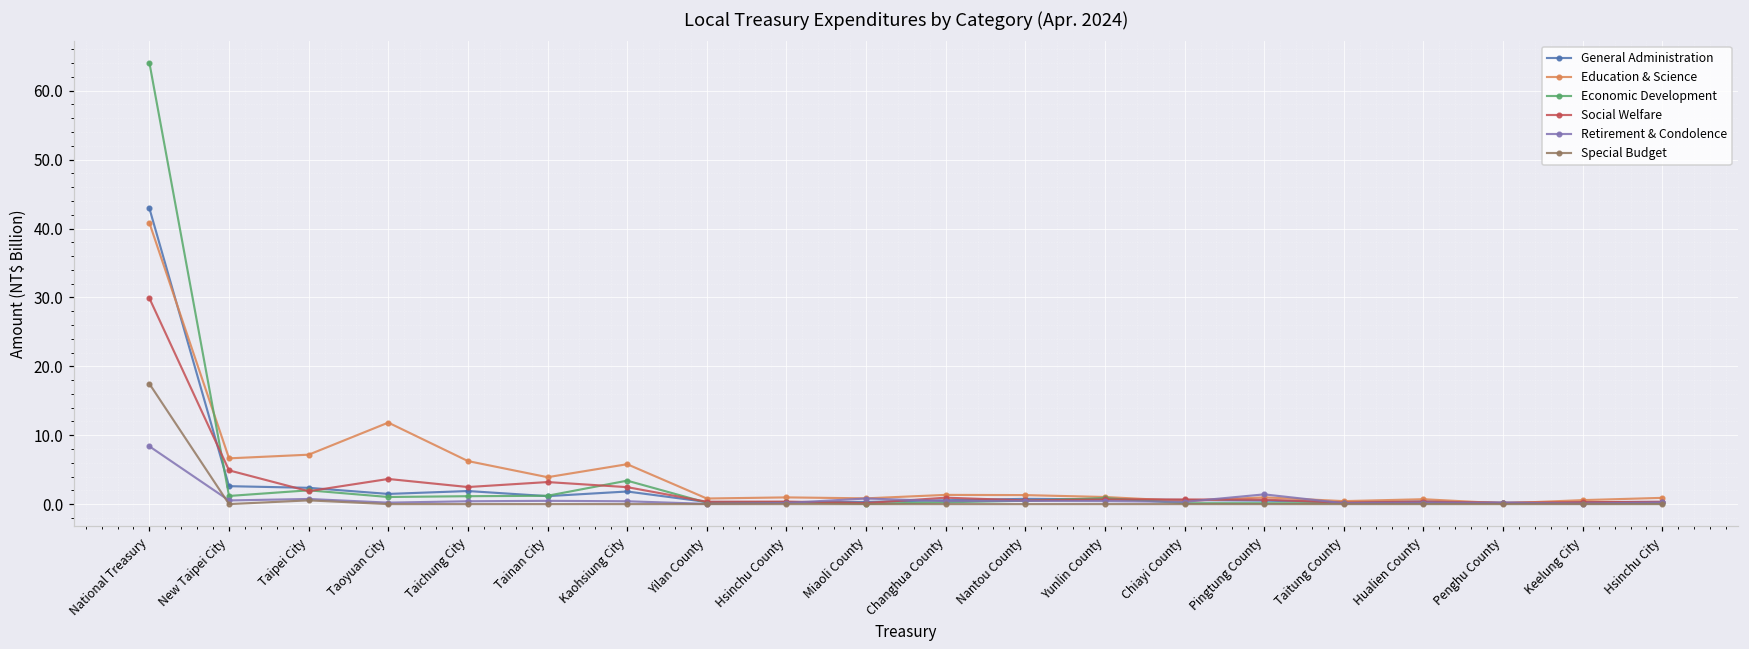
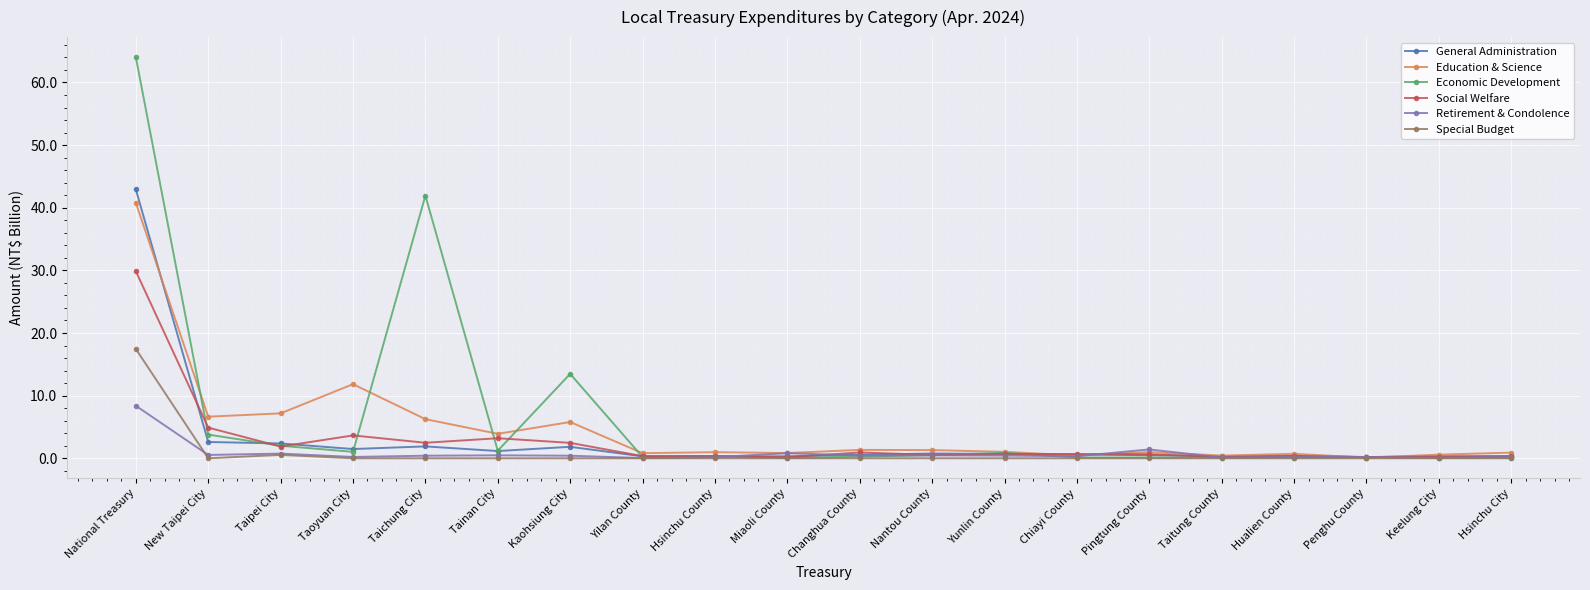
Economic Development, New Taipei City: 1 -> 4
Economic Development, Taichung City: 1 -> 42
Economic Development, Kaohsiung City: 3 -> 13
